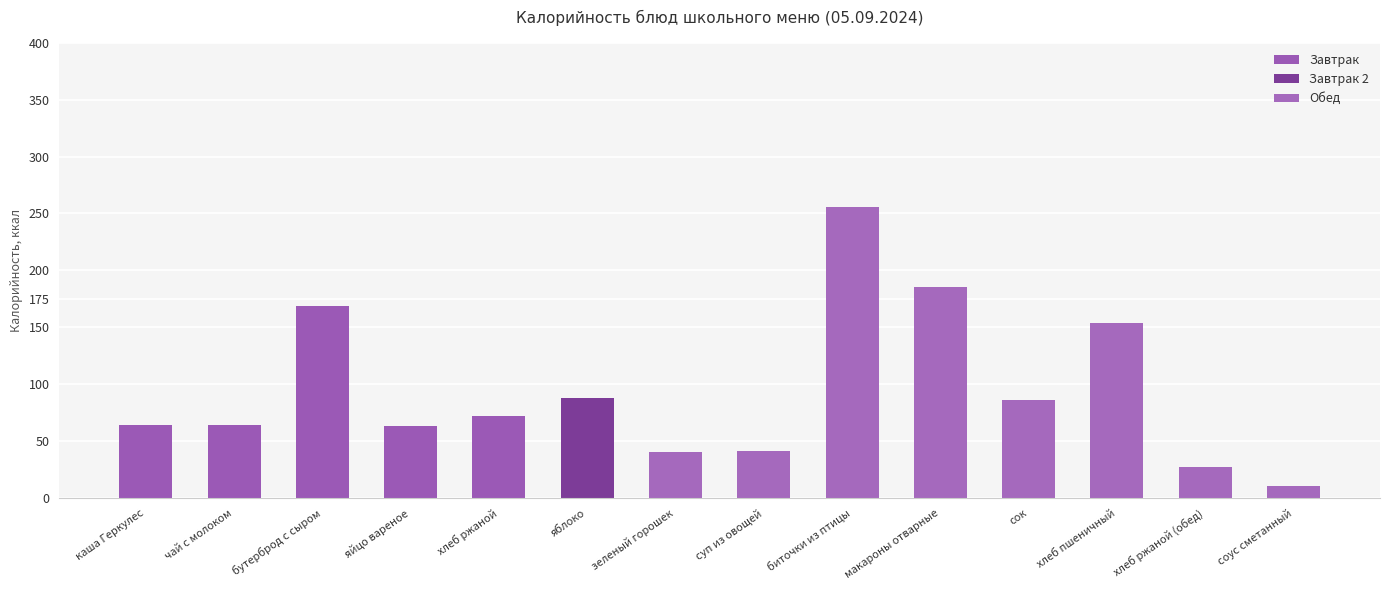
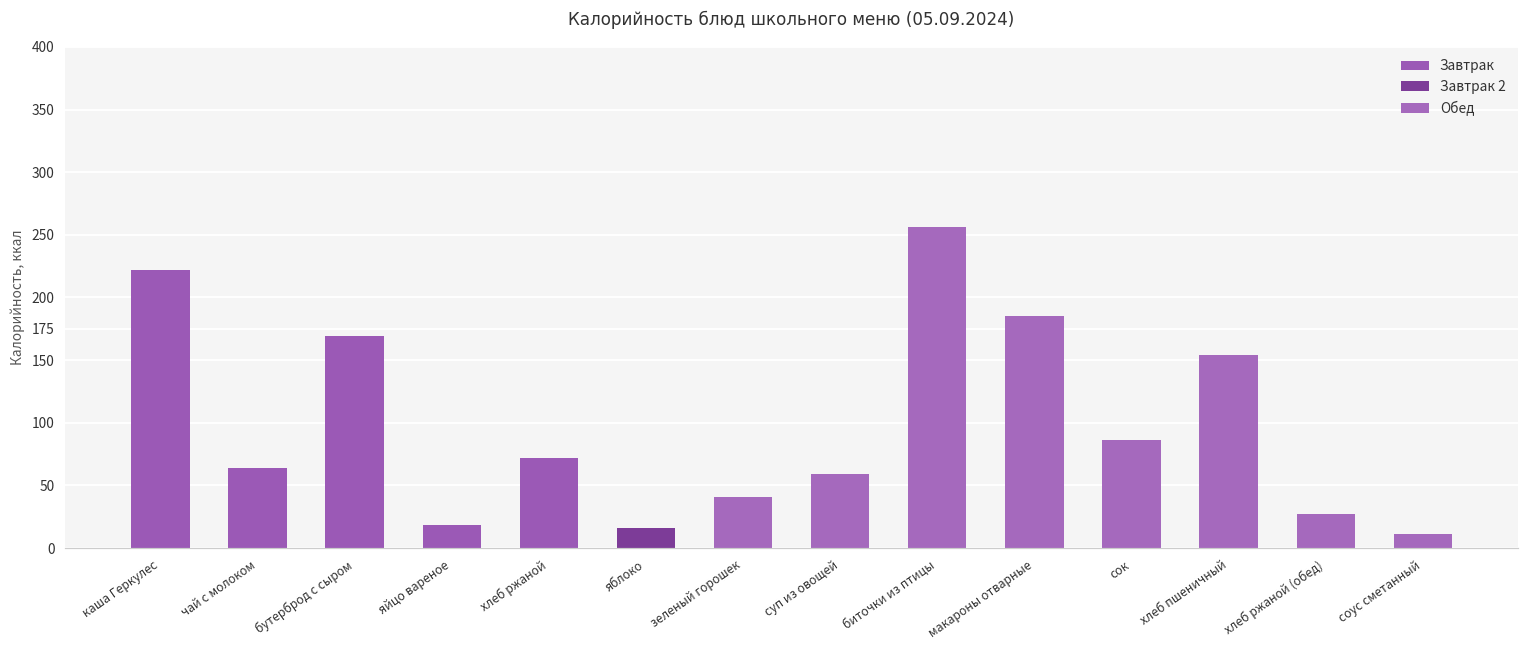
каша Геркулес: 64 -> 222
яйцо вареное: 63 -> 18
яблоко: 88 -> 16
суп из овощей: 42 -> 59
